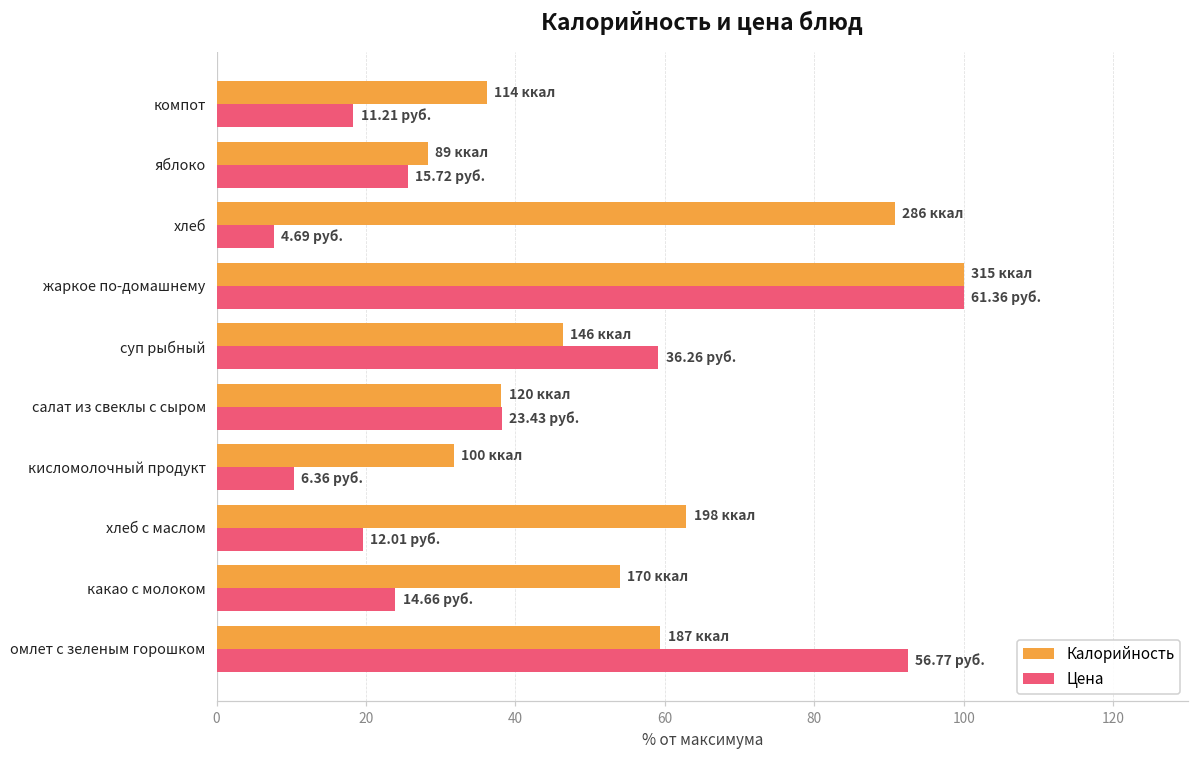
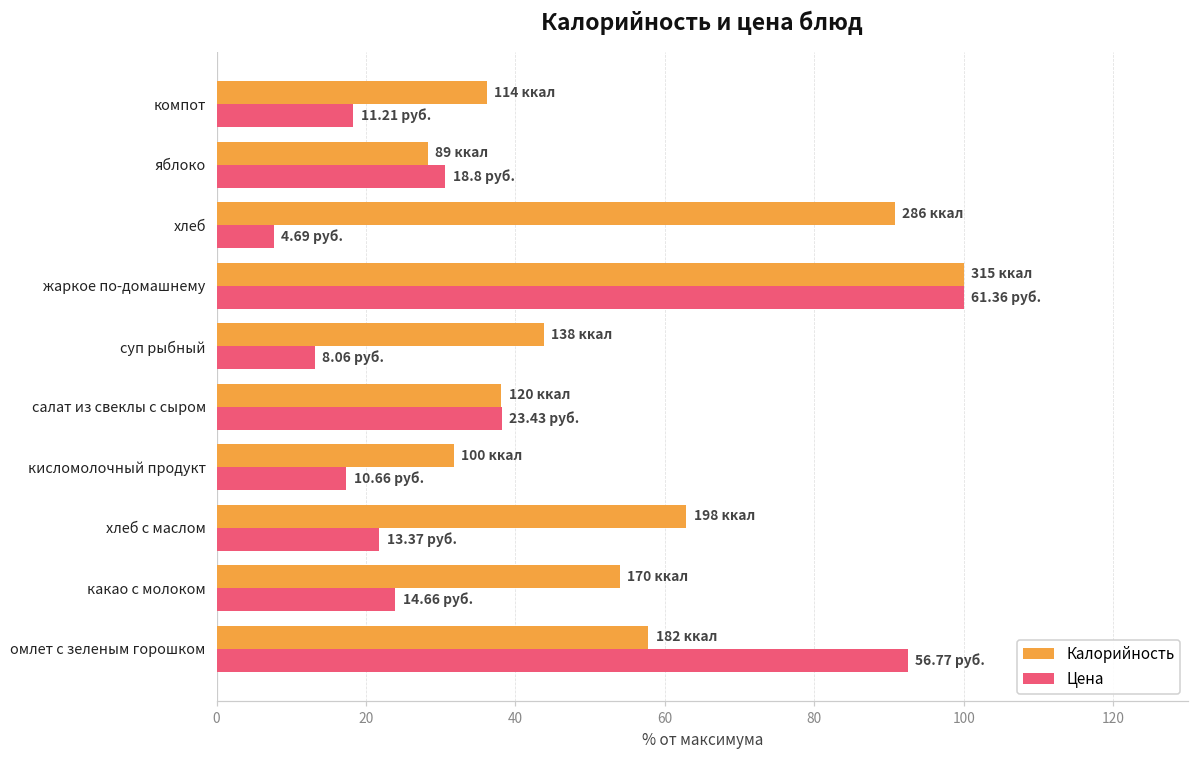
Цена, яблоко: 15.72 -> 18.8
Калорийность, суп рыбный: 146 -> 138
Цена, суп рыбный: 36.26 -> 8.06
Цена, кисломолочный продукт: 6.36 -> 10.66
Цена, хлеб с маслом: 12.01 -> 13.37
Калорийность, омлет с зеленым горошком: 187 -> 182
